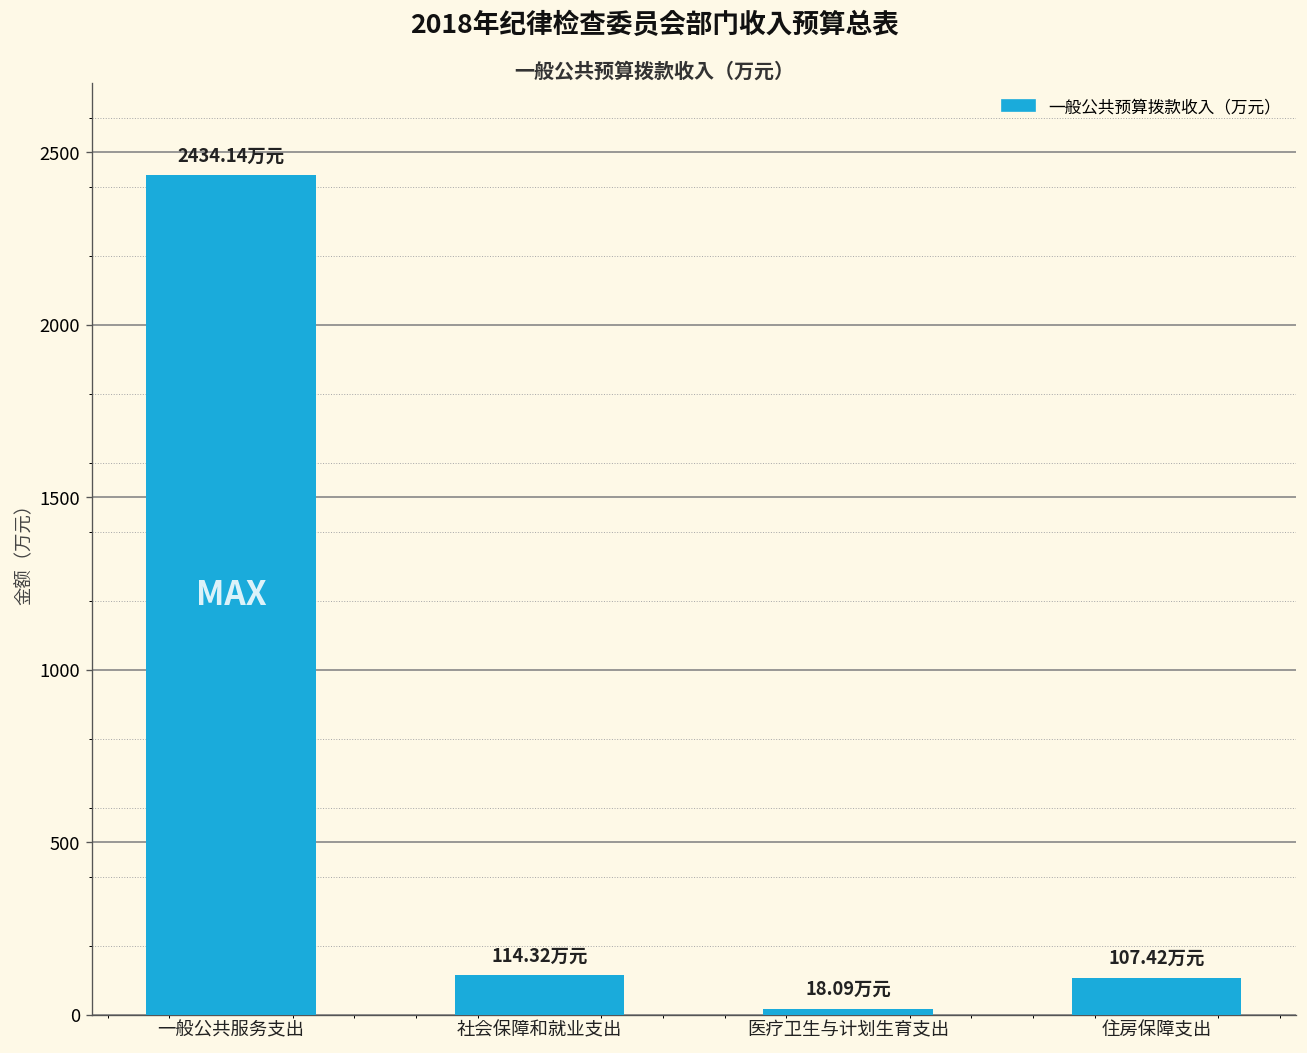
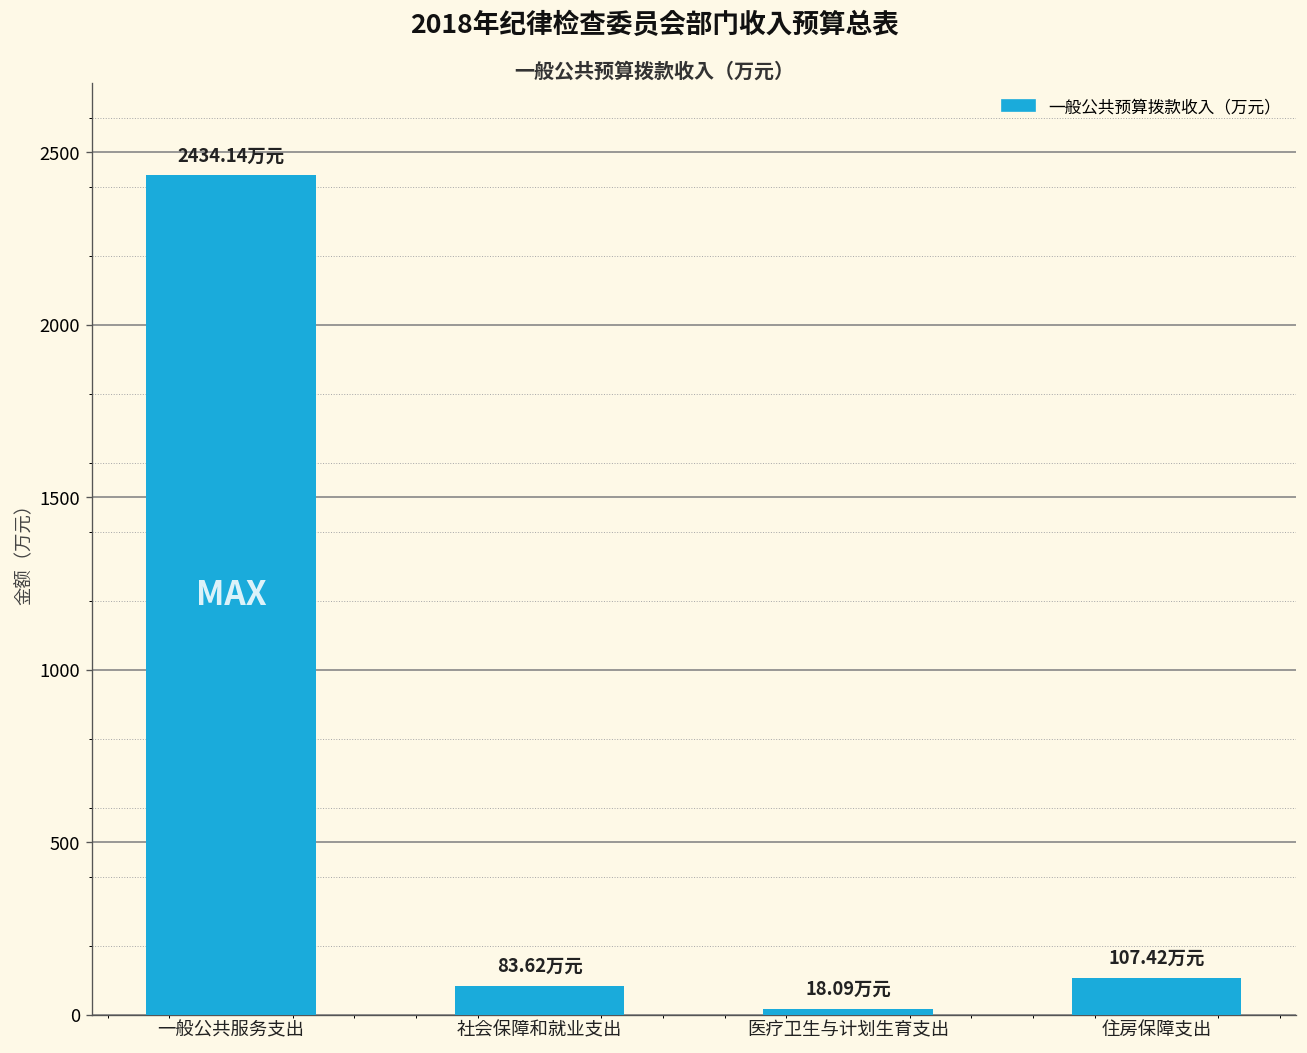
社会保障和就业支出: 114.32 -> 83.62
